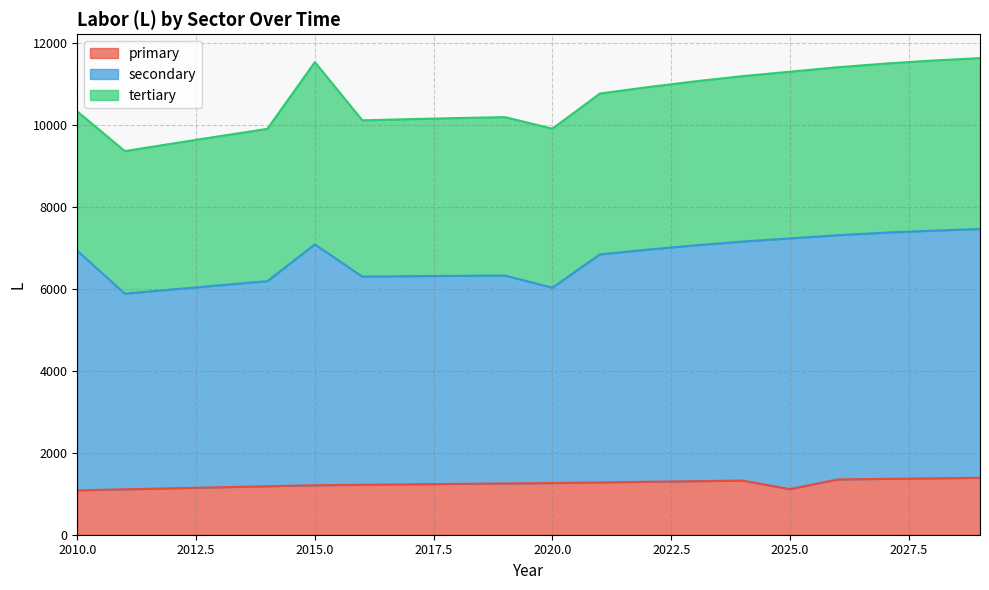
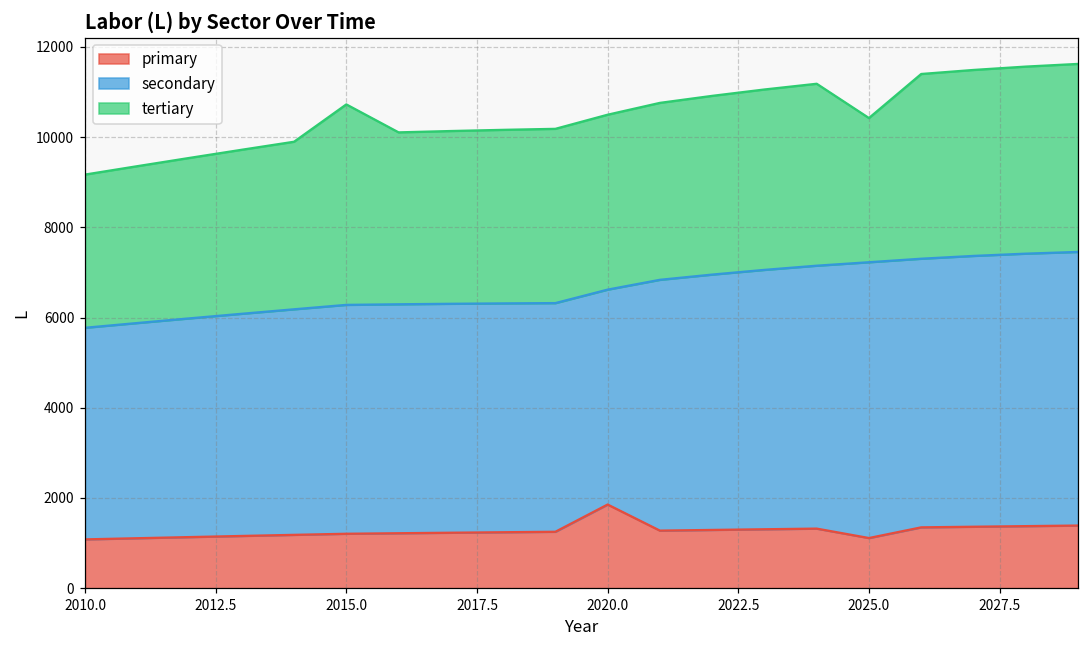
secondary, 2010.0: 5800 -> 4700
secondary, 2015.0: 5900 -> 5100
primary, 2020.0: 1300 -> 1900
tertiary, 2025.0: 4100 -> 3200
